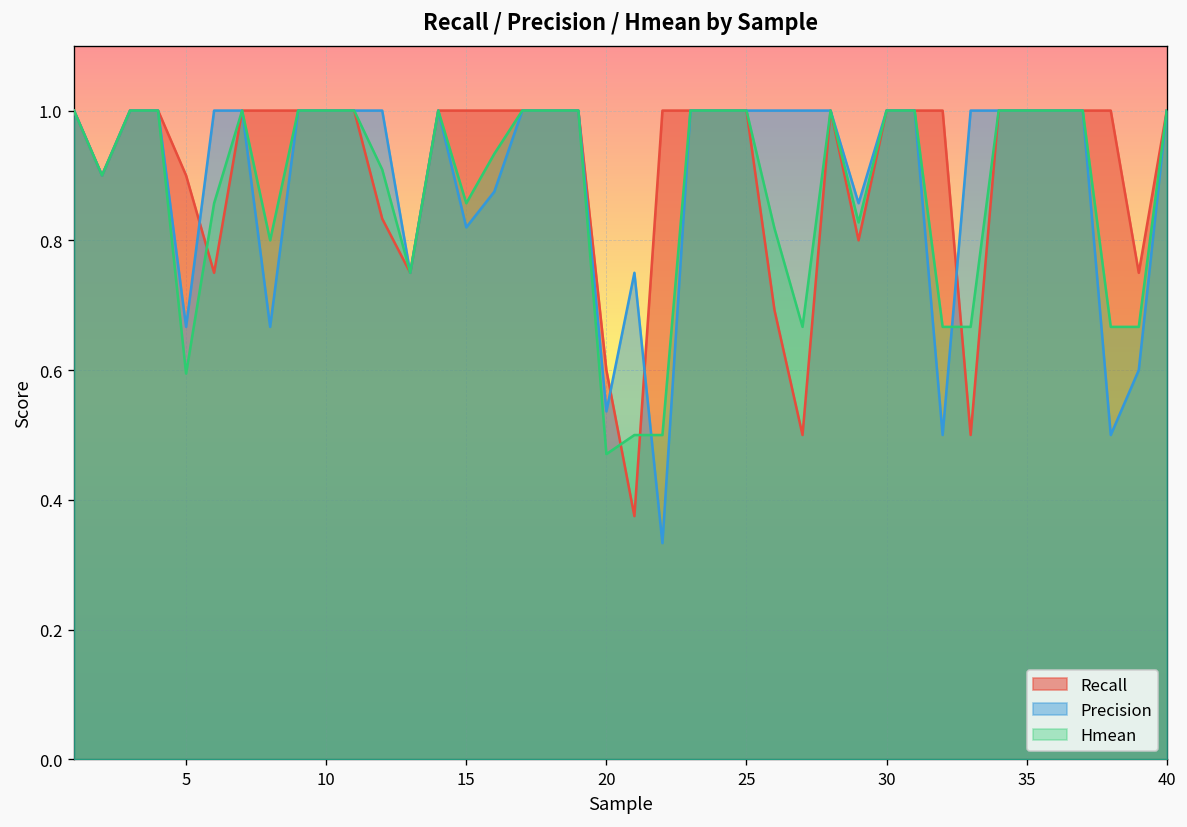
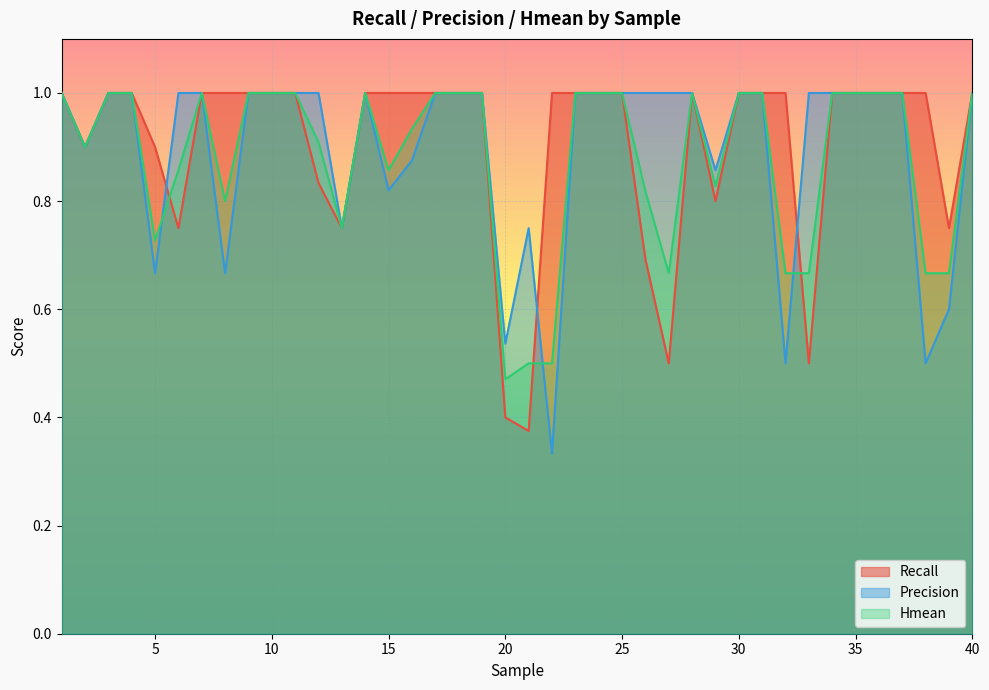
Hmean, 5: 0.59 -> 0.73
Recall, 20: 0.6 -> 0.4
